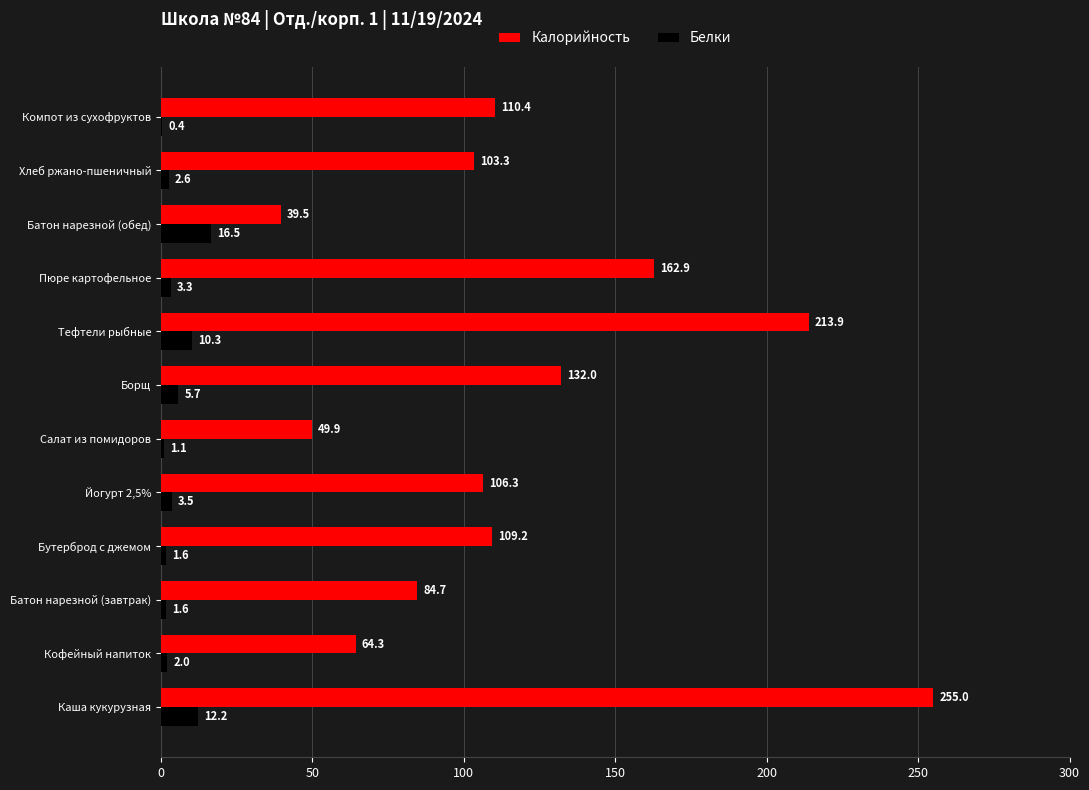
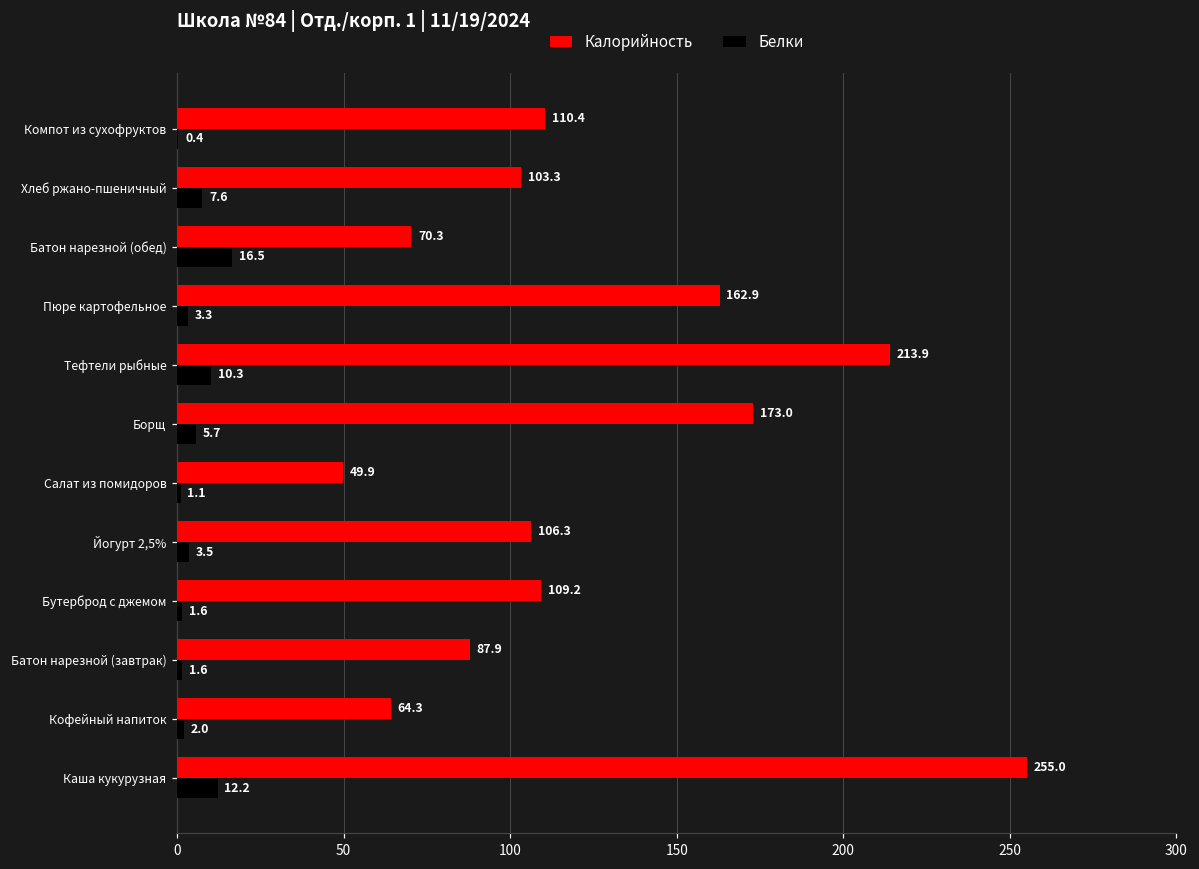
Белки, Хлеб ржано-пшеничный: 2.6 -> 7.6
Калорийность, Батон нарезной (обед): 39.5 -> 70.3
Калорийность, Борщ: 132.0 -> 173.0
Калорийность, Батон нарезной (завтрак): 84.7 -> 87.9
